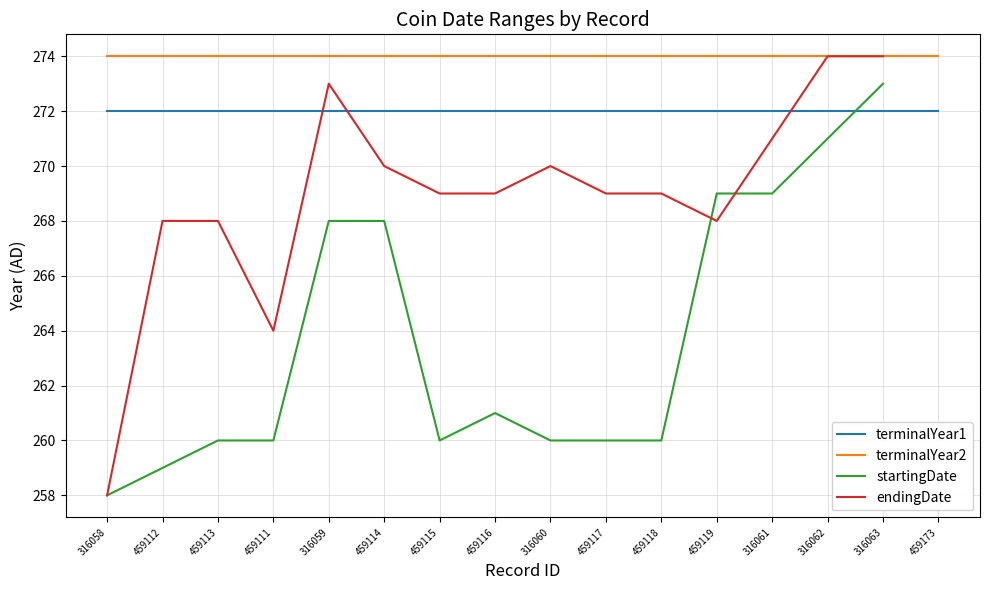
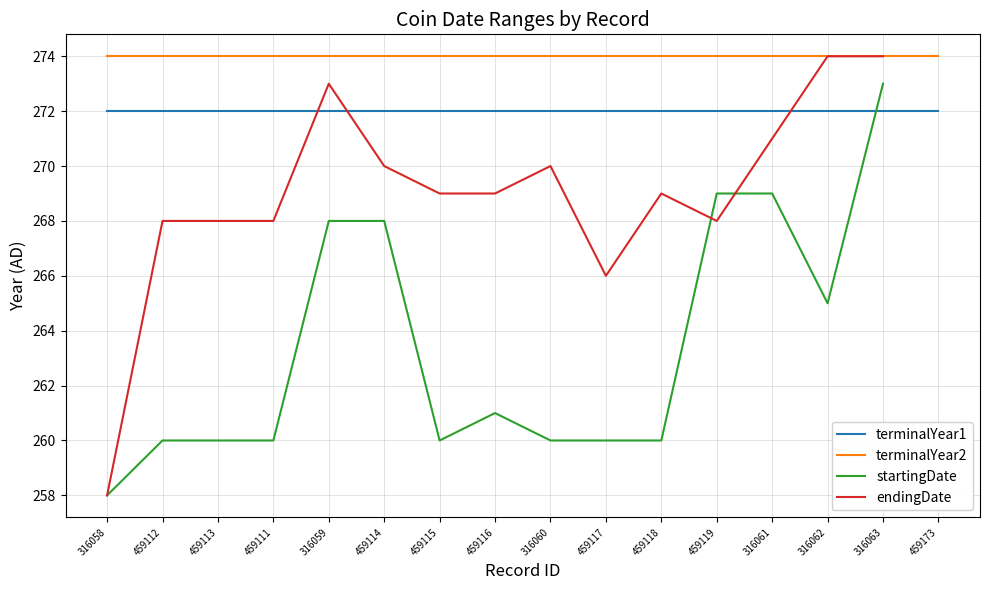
startingDate, 459112: 259 -> 260
endingDate, 459111: 264 -> 268
endingDate, 459117: 269 -> 266
startingDate, 316062: 271 -> 265
